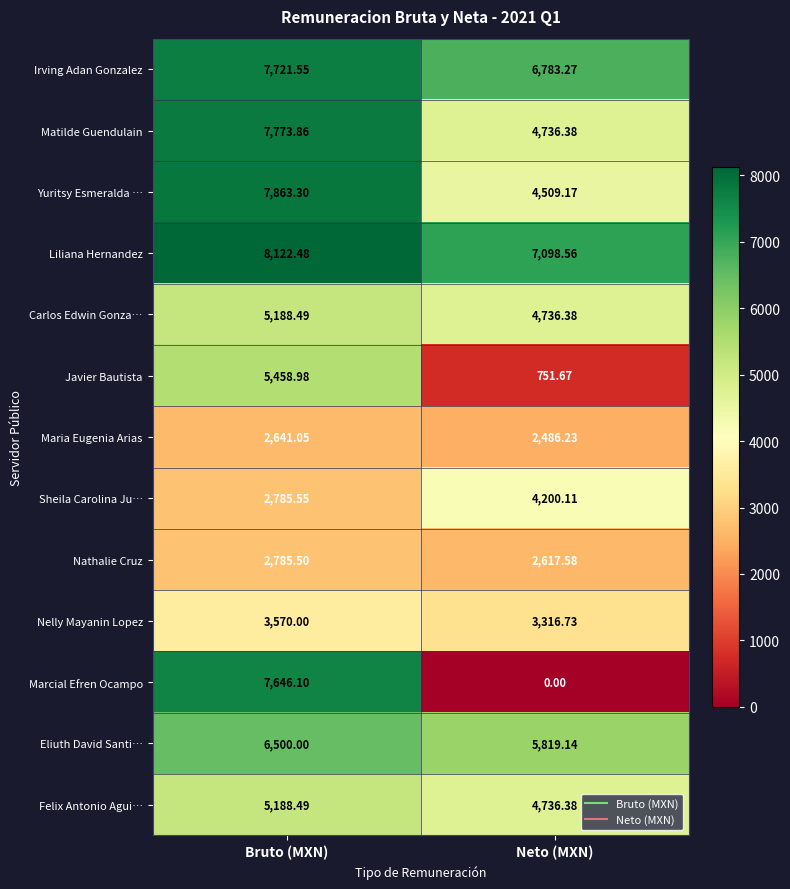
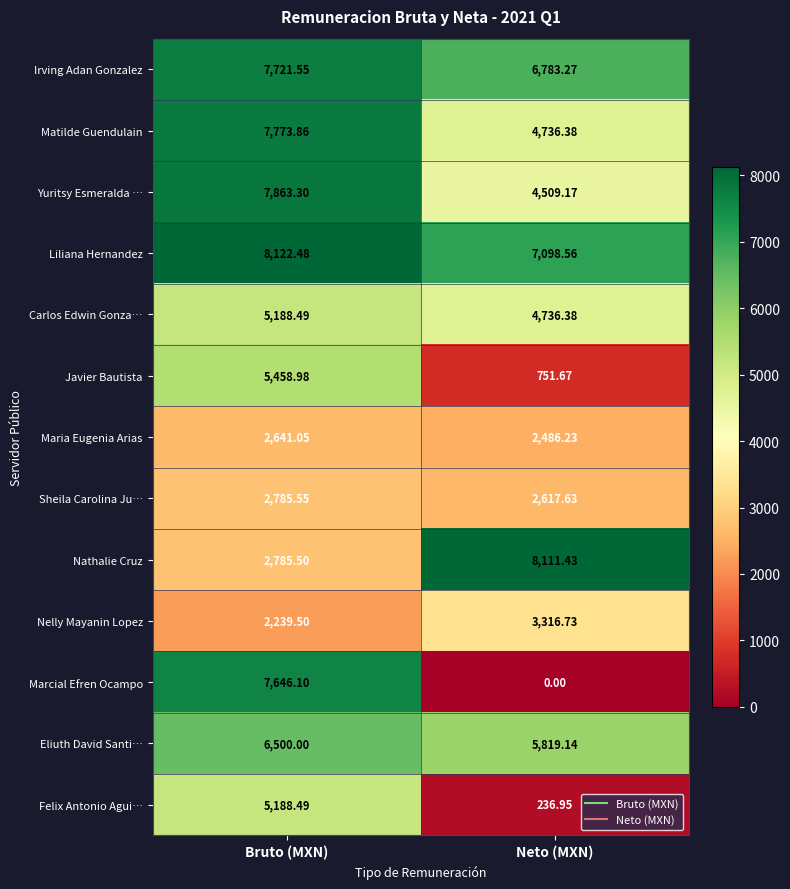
Sheila Carolina Ju…, Neto (MXN): 4,200.11 -> 2,617.63
Nathalie Cruz, Neto (MXN): 2,617.58 -> 8,111.43
Nelly Mayanin Lopez, Bruto (MXN): 3,570.00 -> 2,239.50
Felix Antonio Agui…, Neto (MXN): 4,736.38 -> 236.95
